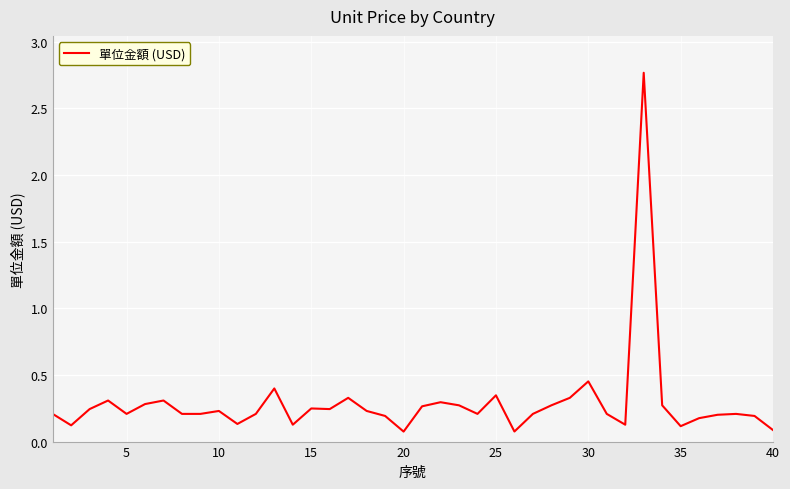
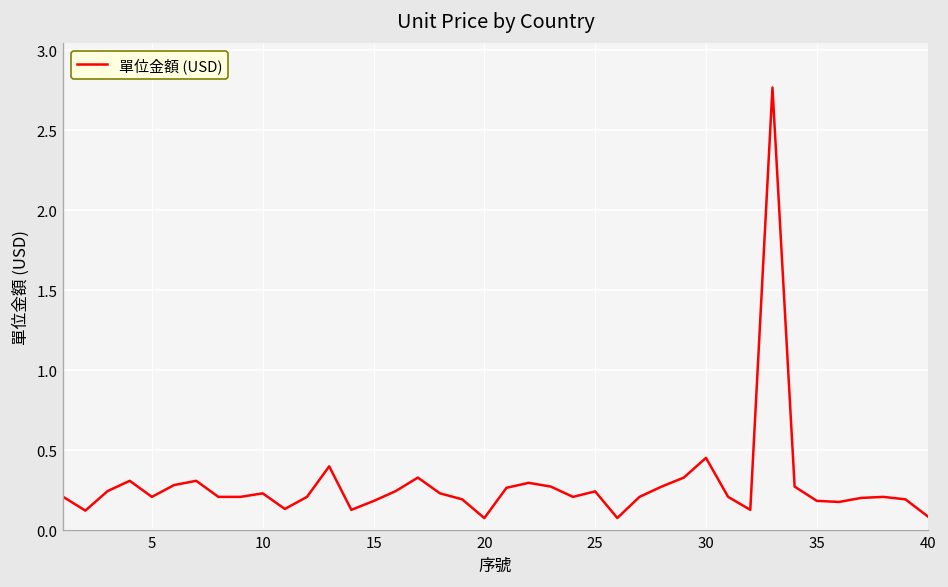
15: 0.25 -> 0.18
25: 0.35 -> 0.24
35: 0.12 -> 0.18
